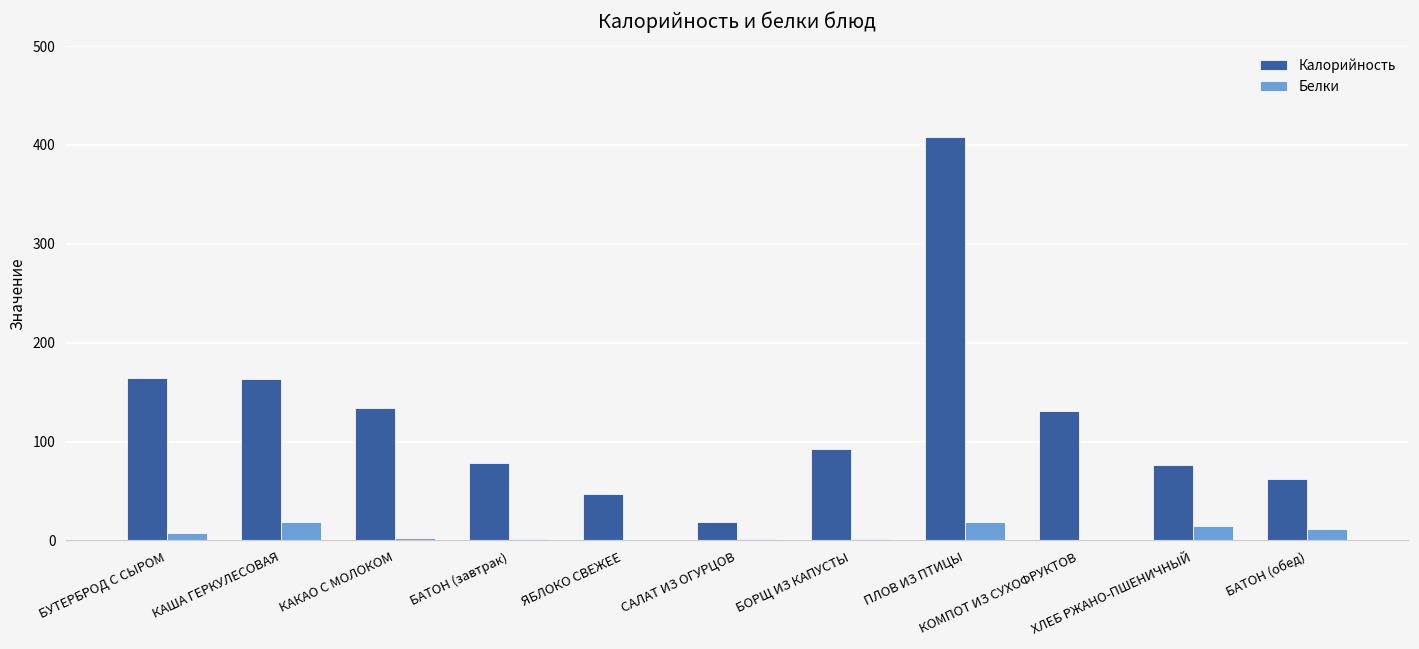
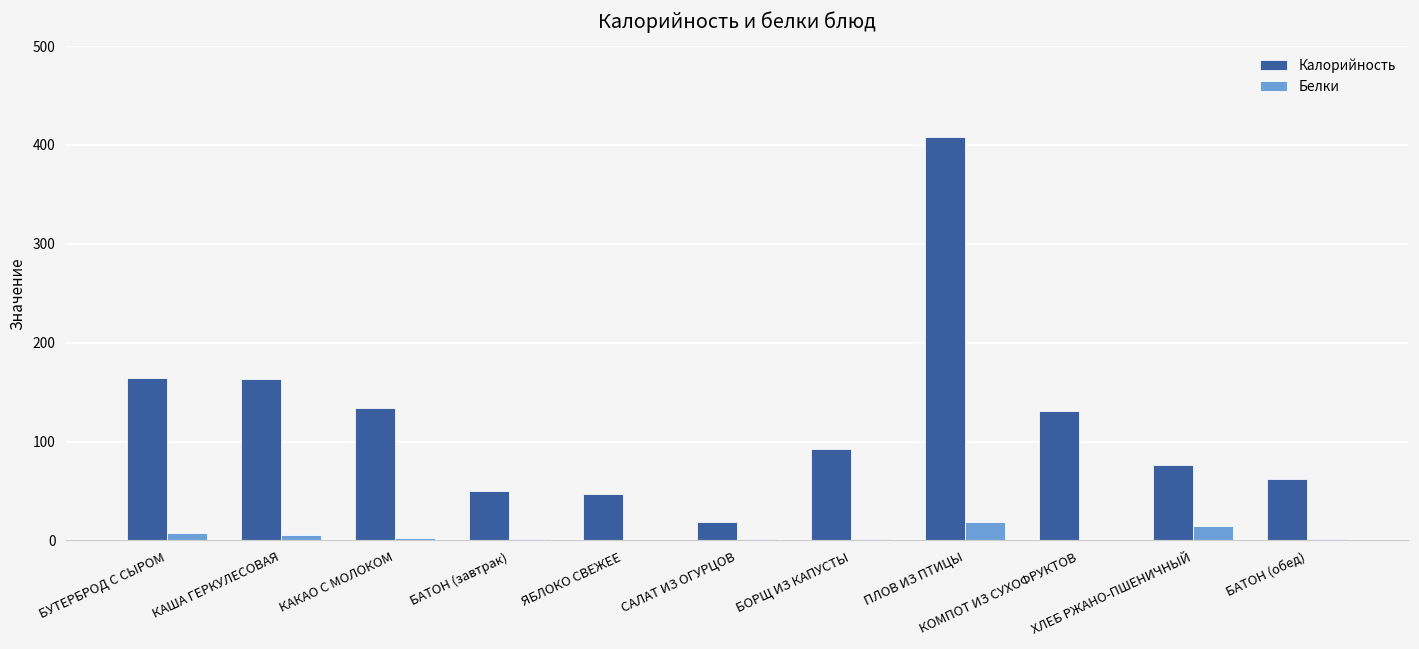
Белки, КАША ГЕРКУЛЕСОВАЯ: 20 -> 10
Калорийность, БАТОН (завтрак): 80 -> 50
Белки, БАТОН (обед): 10 -> 0
